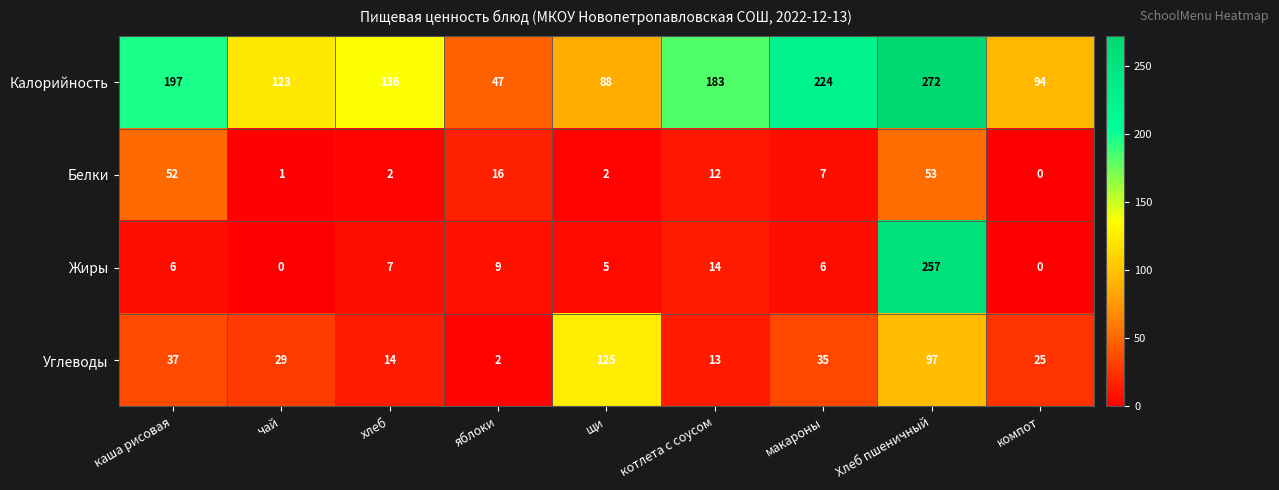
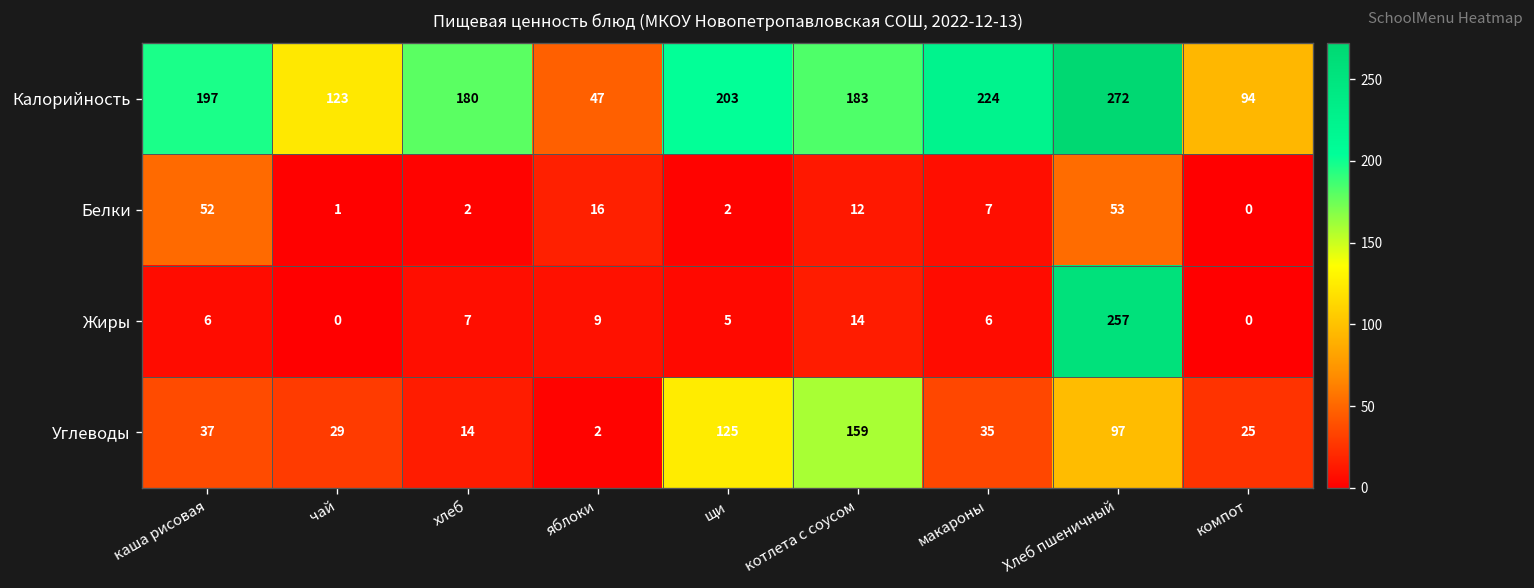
Калорийность, хлеб: 136 -> 180
Калорийность, щи: 88 -> 203
Углеводы, котлета с соусом: 13 -> 159
